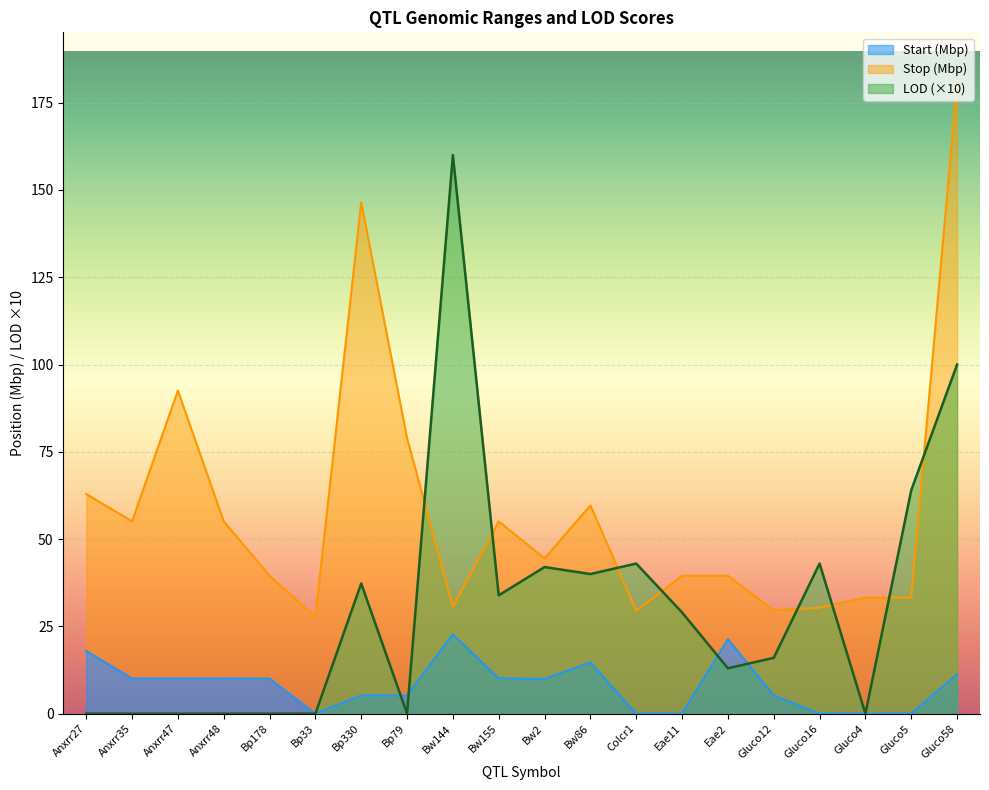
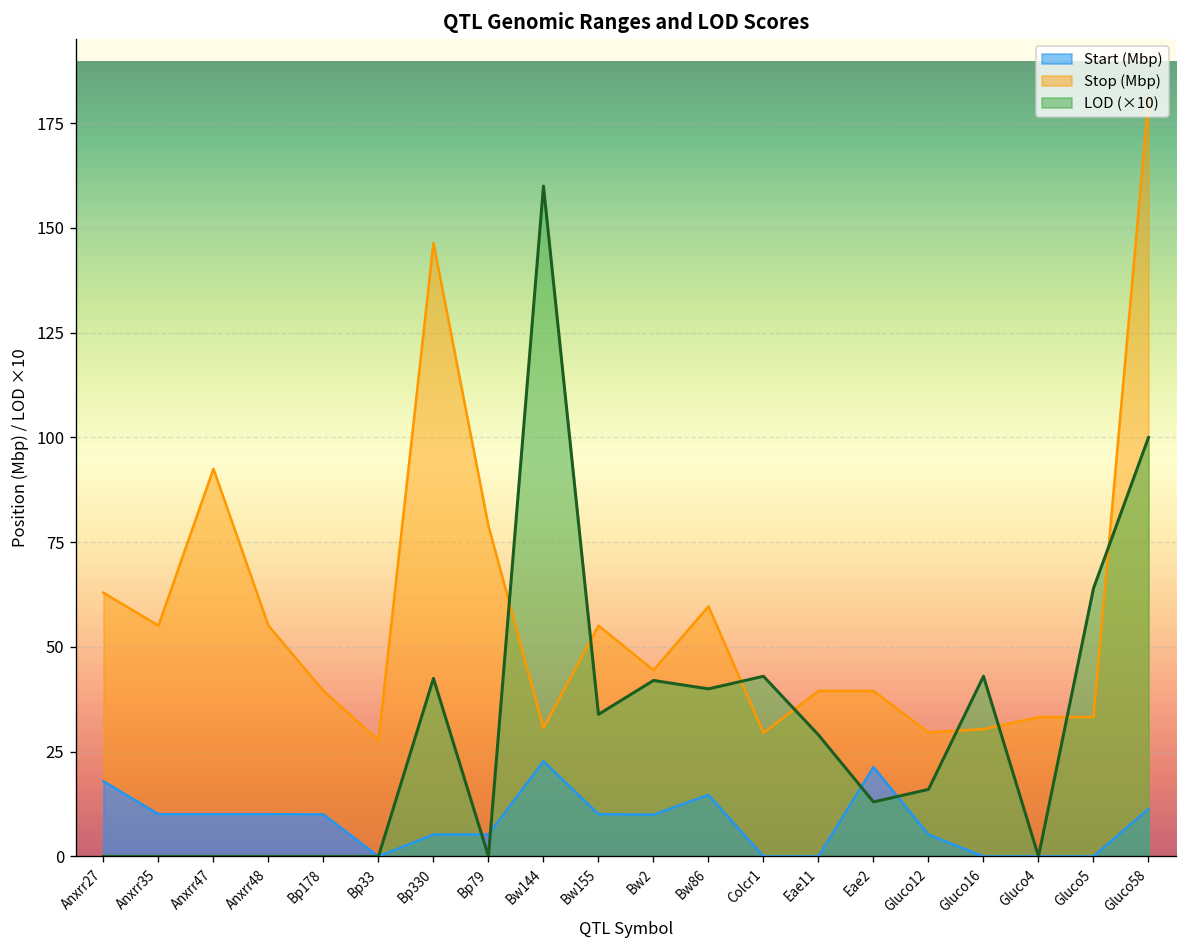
LOD (×10), Bp330: 37 -> 43
